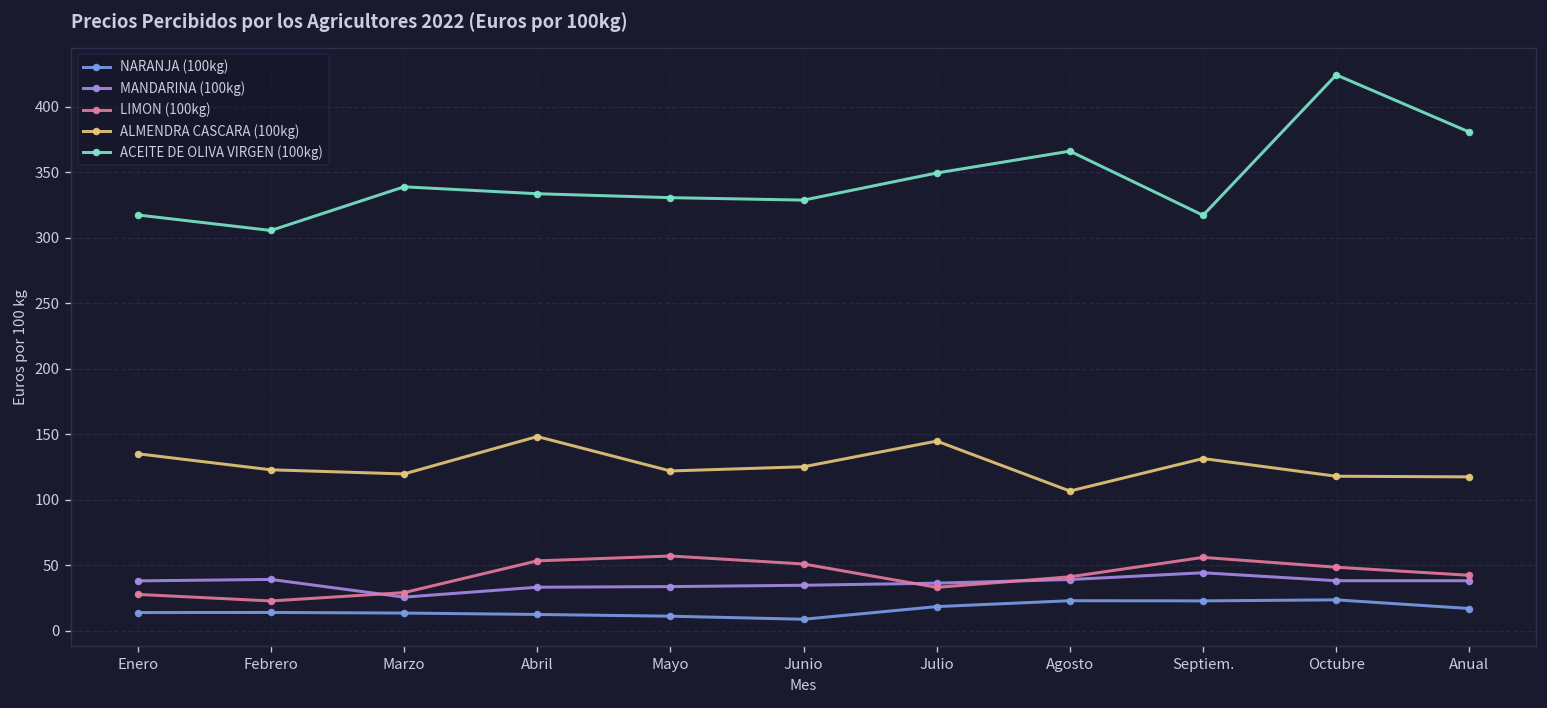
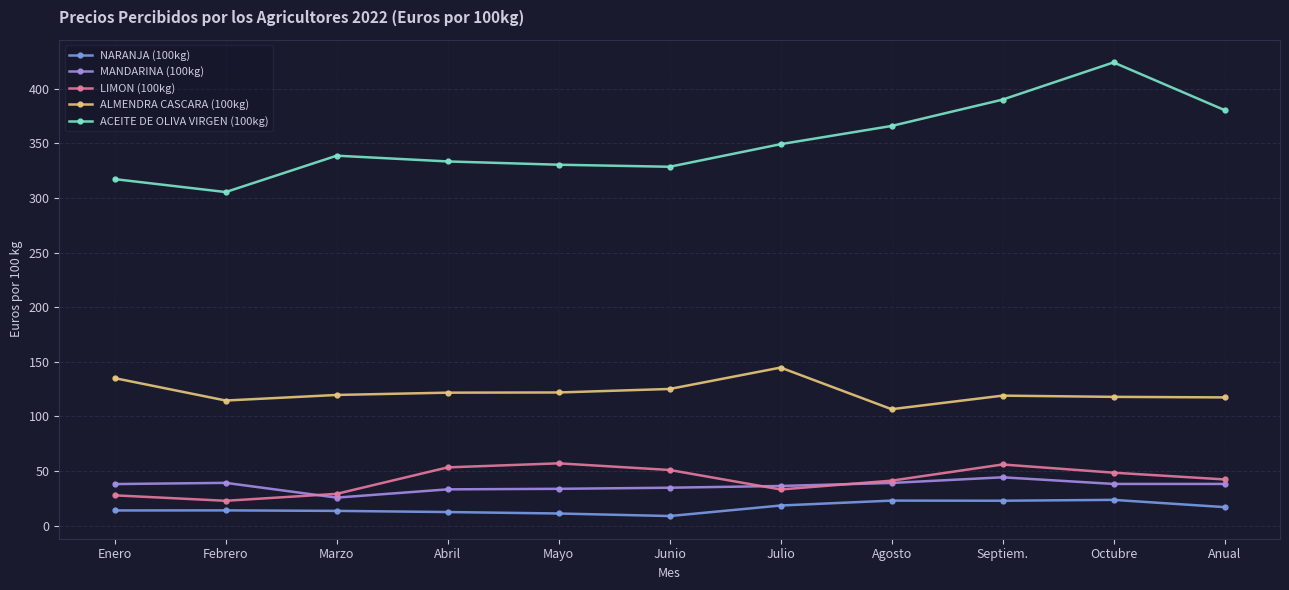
ALMENDRA CASCARA (100kg), Febrero: 123 -> 115
ALMENDRA CASCARA (100kg), Abril: 148 -> 122
ALMENDRA CASCARA (100kg), Septiem.: 131 -> 119
ACEITE DE OLIVA VIRGEN (100kg), Septiem.: 317 -> 390
